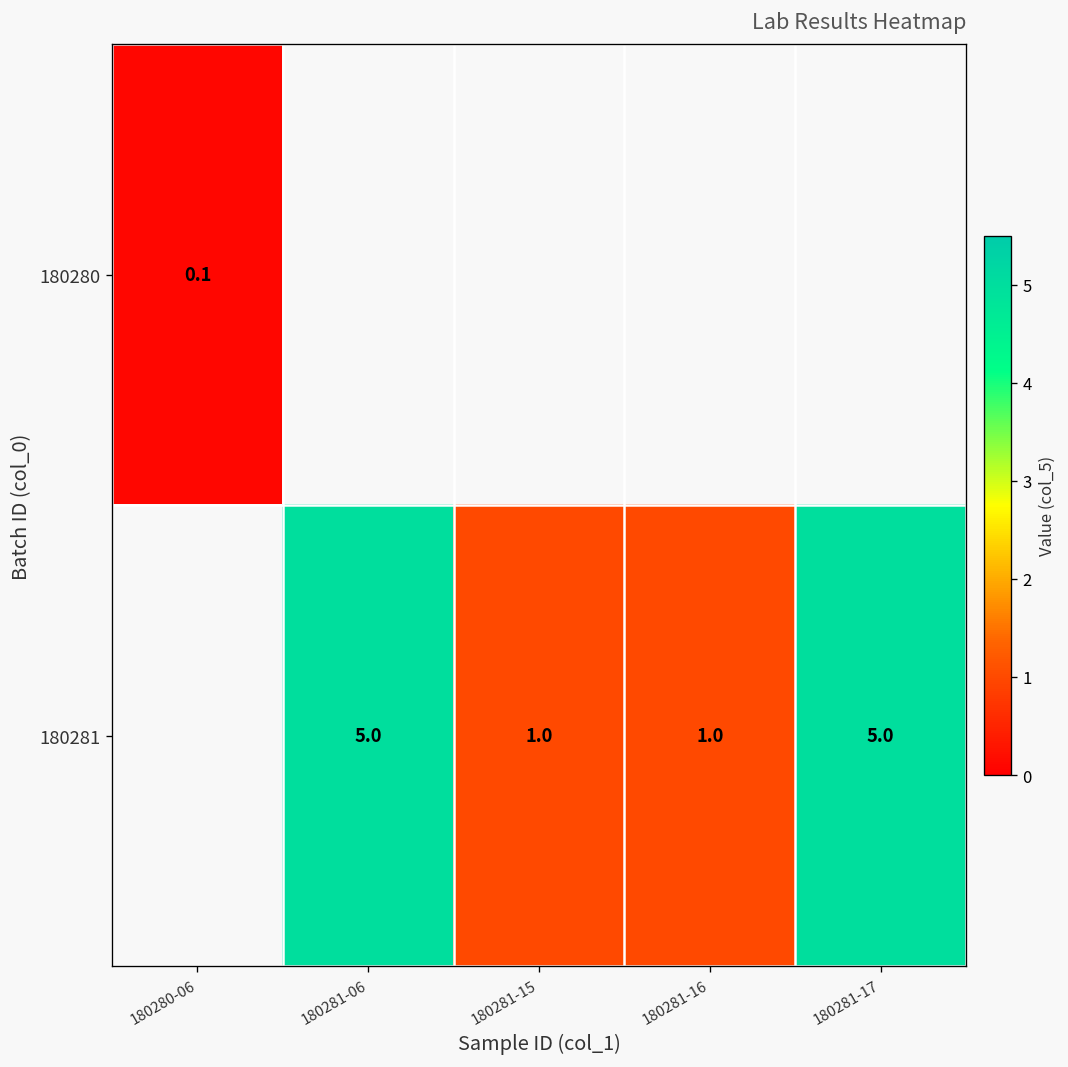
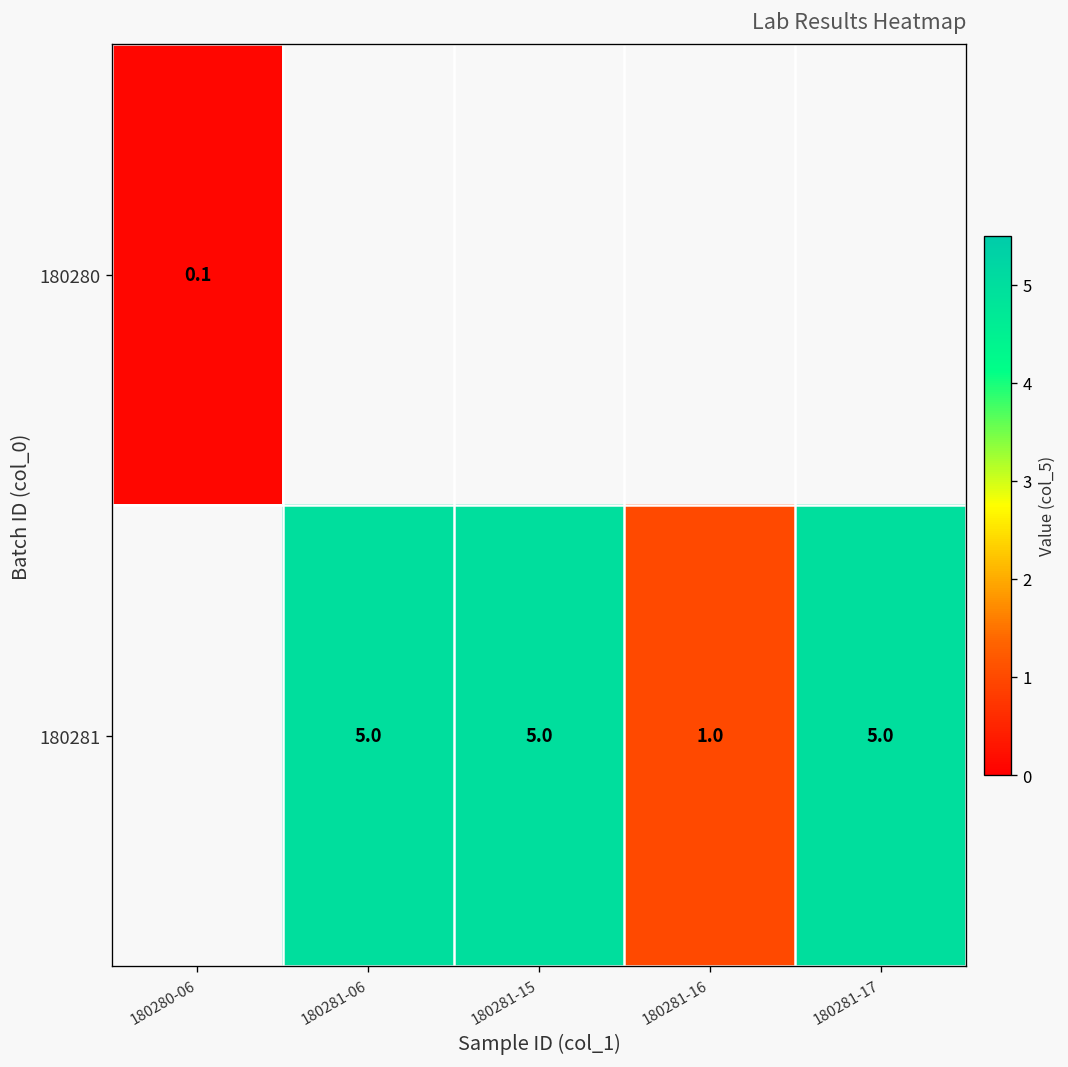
180281, 180281-15: 1.0 -> 5.0
